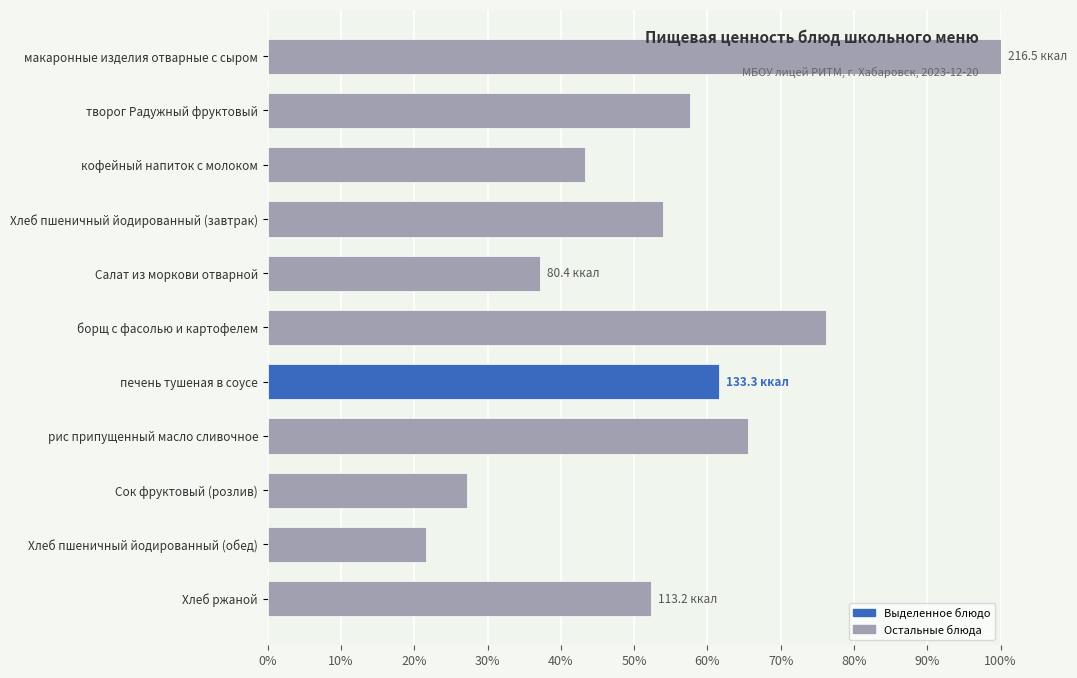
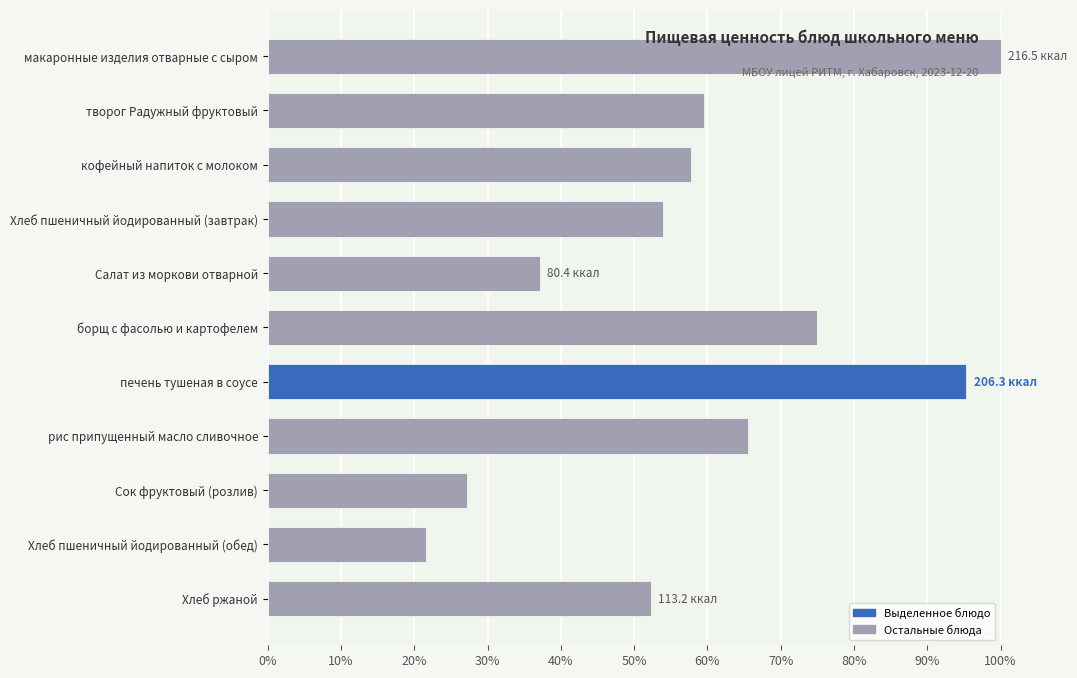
творог Радужный фруктовый: 58% -> 60%
кофейный напиток с молоком: 43% -> 58%
борщ с фасолью и картофелем: 76% -> 75%
печень тушеная в соусе: 133.3 -> 206.3
